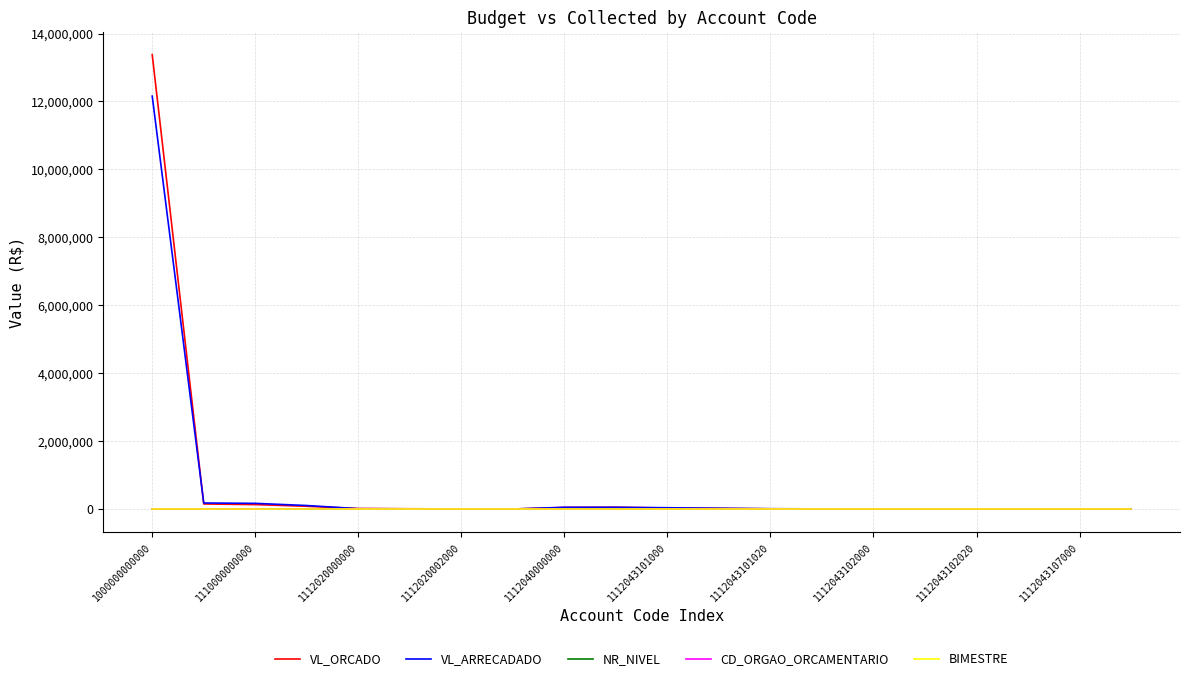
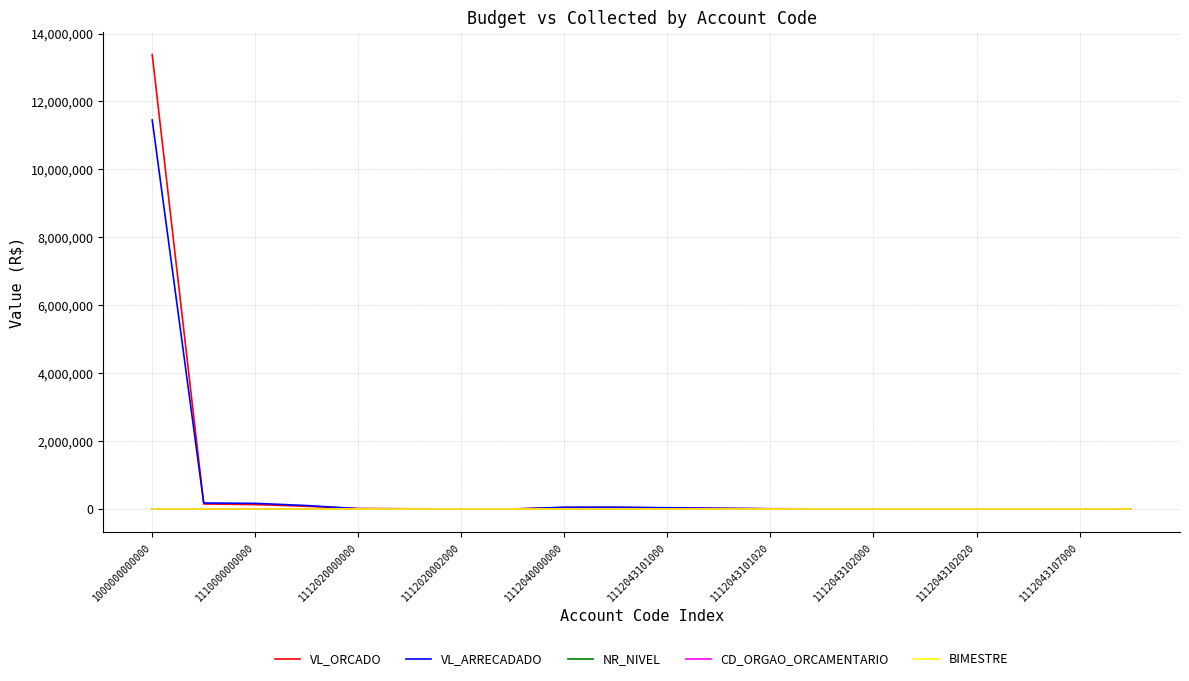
VL_ARRECADADO, 1000000000000: 12,200,000 -> 11,500,000
